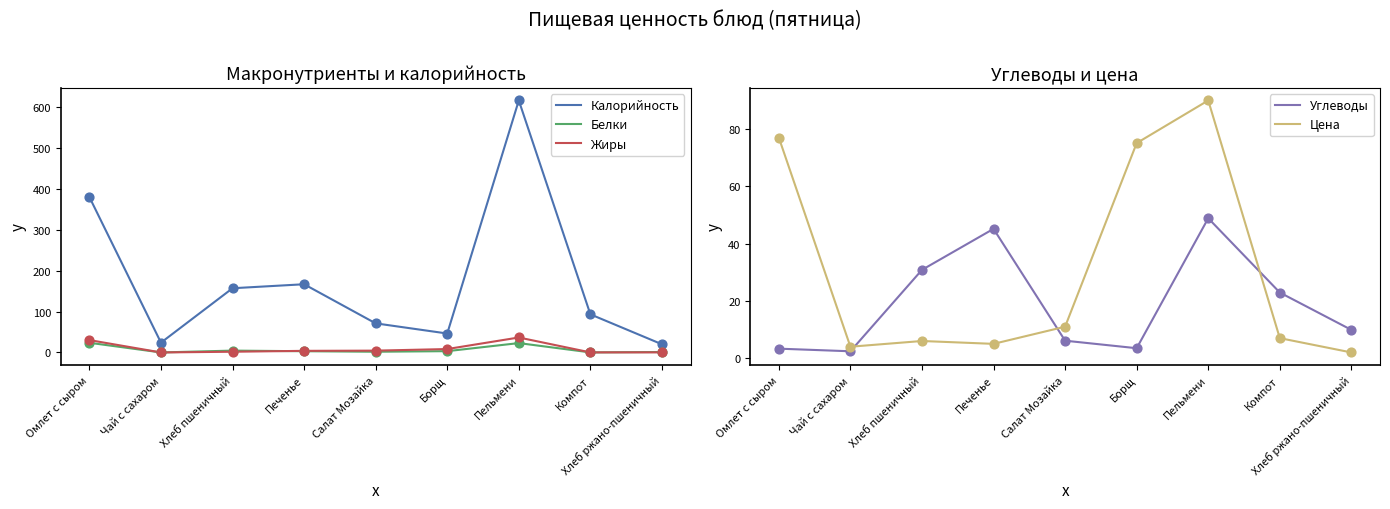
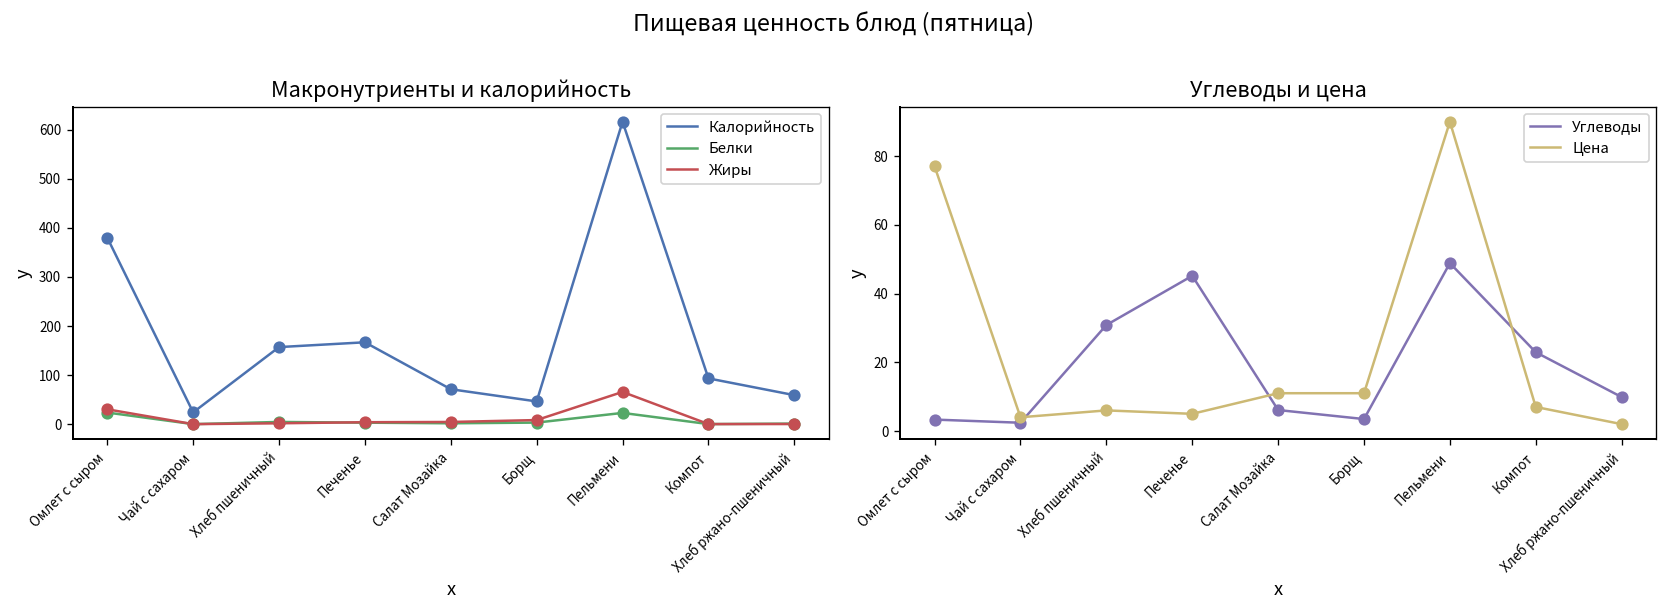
Макронутриенты и калорийность, Жиры, Пельмени: 40 -> 70
Макронутриенты и калорийность, Калорийность, Хлеб ржано-пшеничный: 20 -> 60
Углеводы и цена, Цена, Борщ: 75 -> 11
